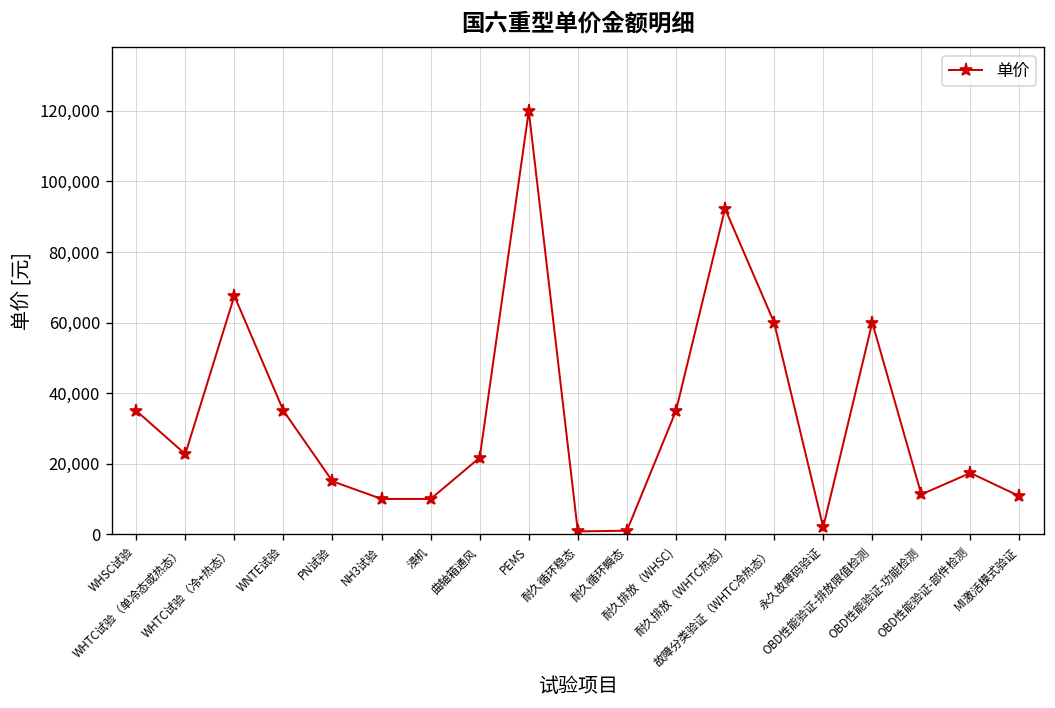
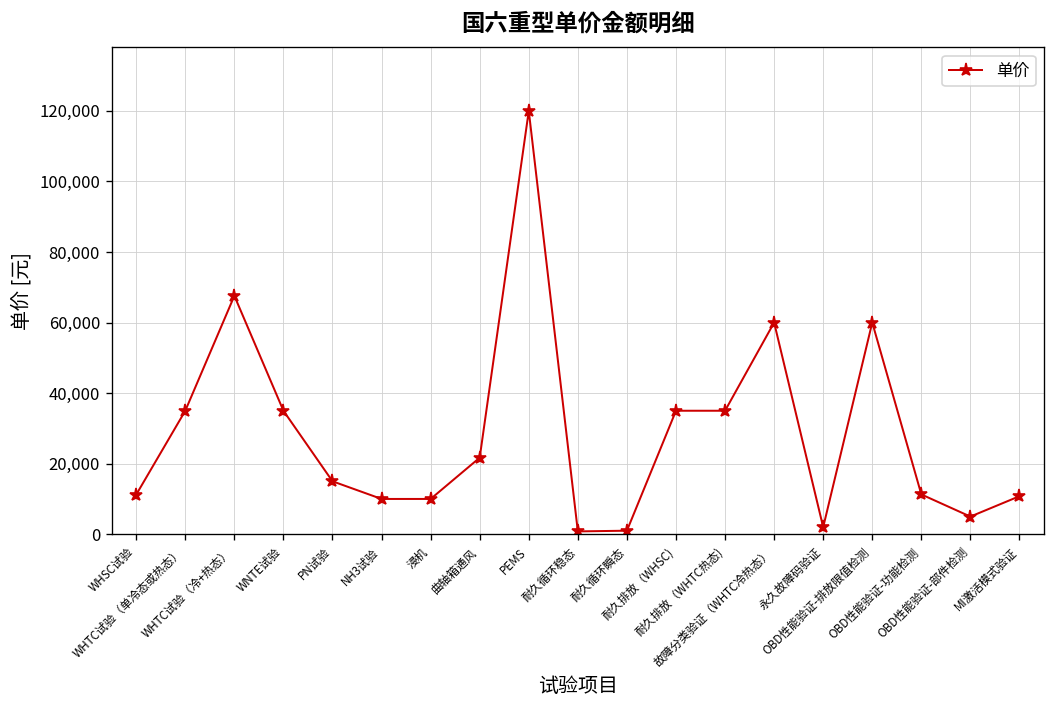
WHSC试验: 35,000 -> 11,000
WHTC试验（单冷态或热态）: 23,000 -> 35,000
耐久排放（WHTC热态): 92,000 -> 35,000
OBD性能验证-部件检测: 17,000 -> 5,000
